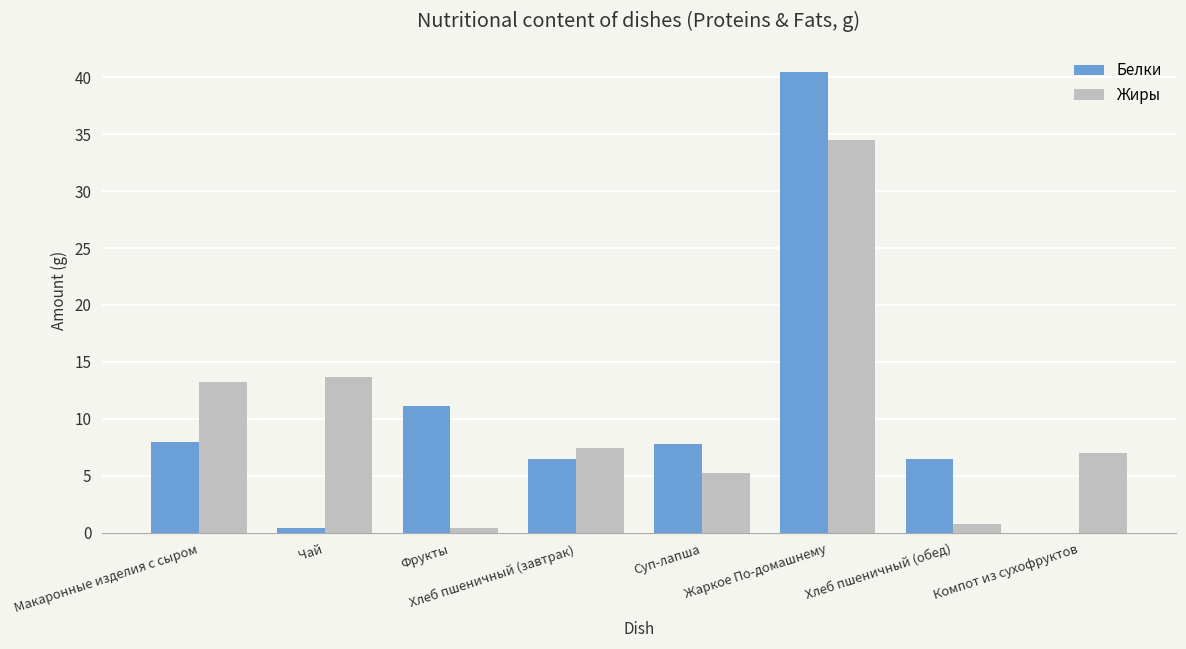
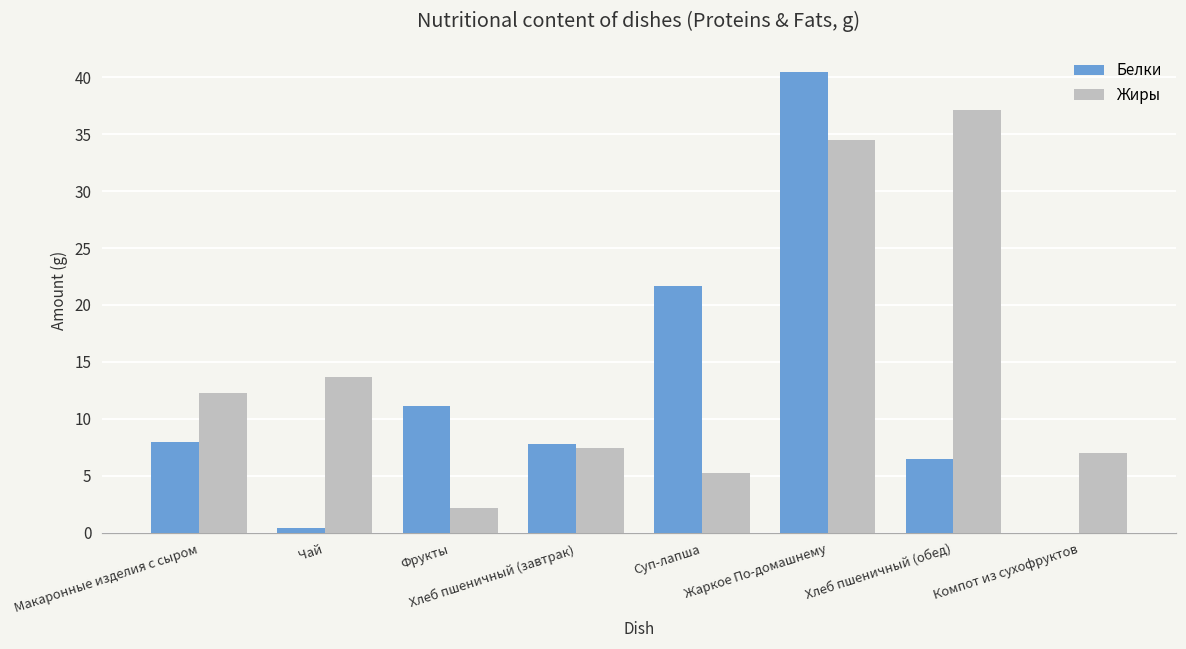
Жиры, Макаронные изделия с сыром: 13.2 -> 12.3
Жиры, Фрукты: 0.5 -> 2.1
Белки, Хлеб пшеничный (завтрак): 6.5 -> 7.8
Белки, Суп-лапша: 7.8 -> 21.7
Жиры, Хлеб пшеничный (обед): 0.8 -> 37.1
